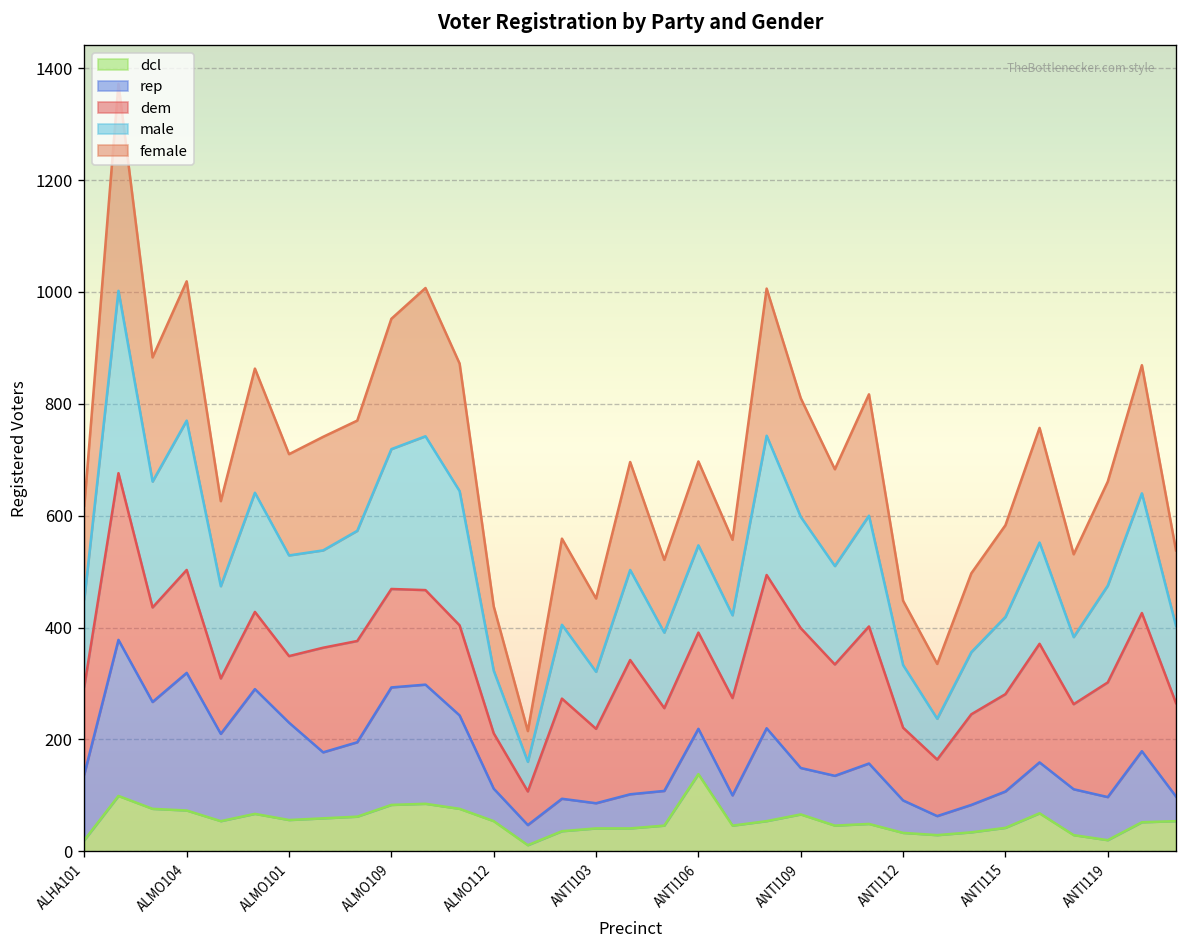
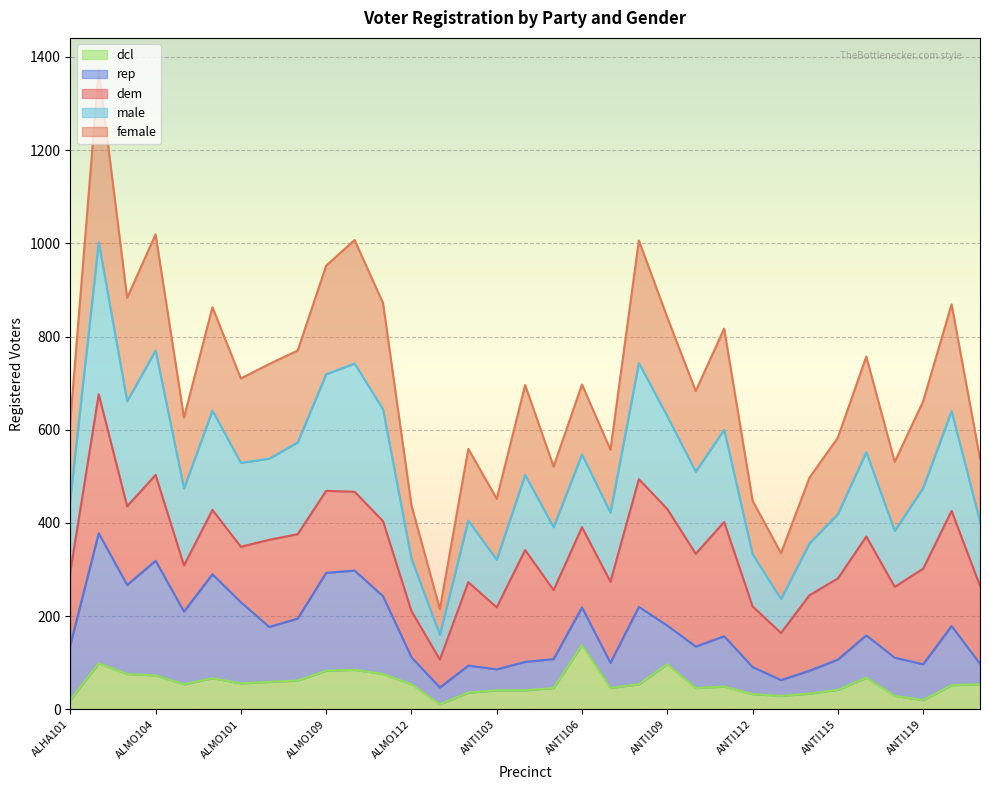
dcl, ANTI109: 70 -> 100
